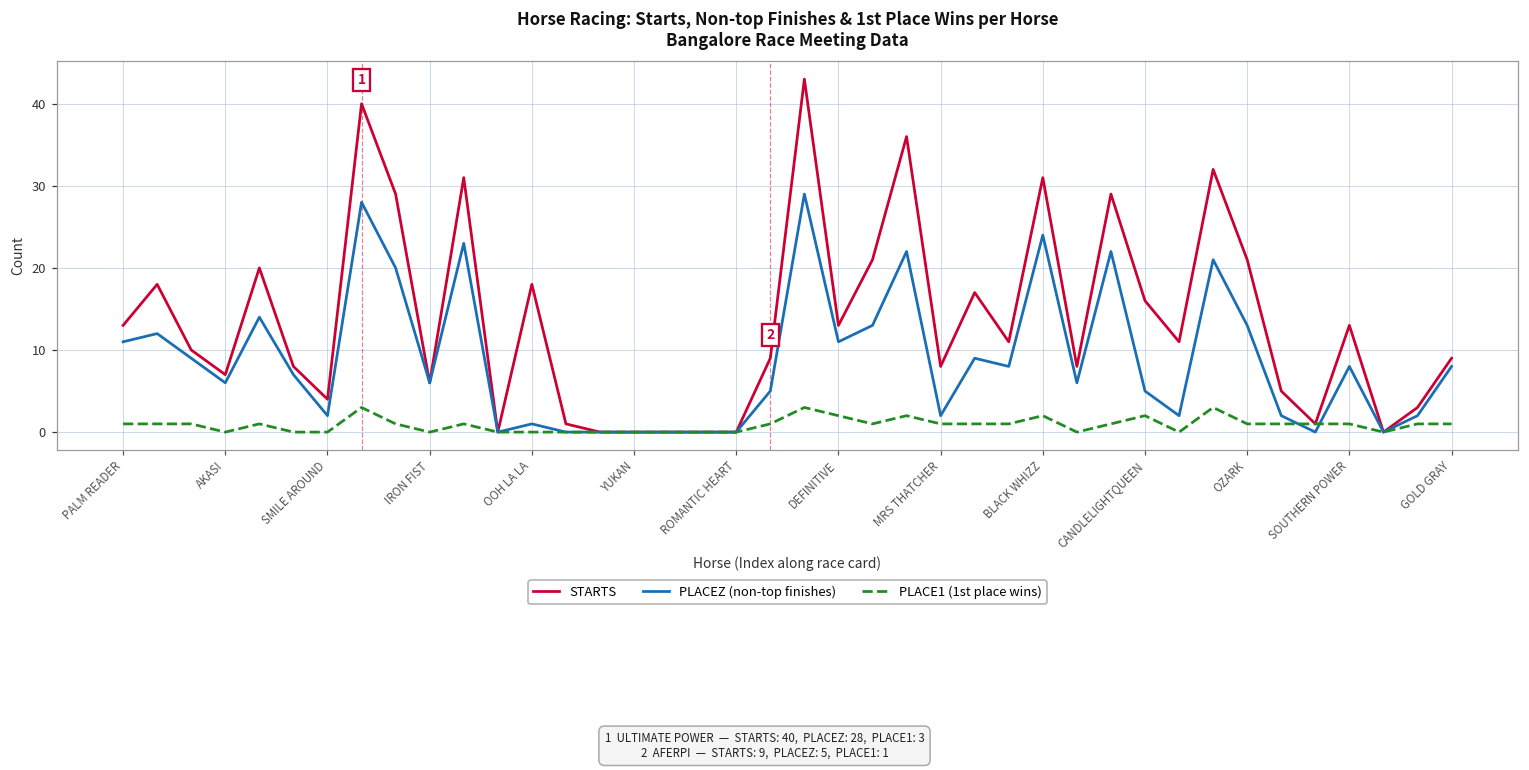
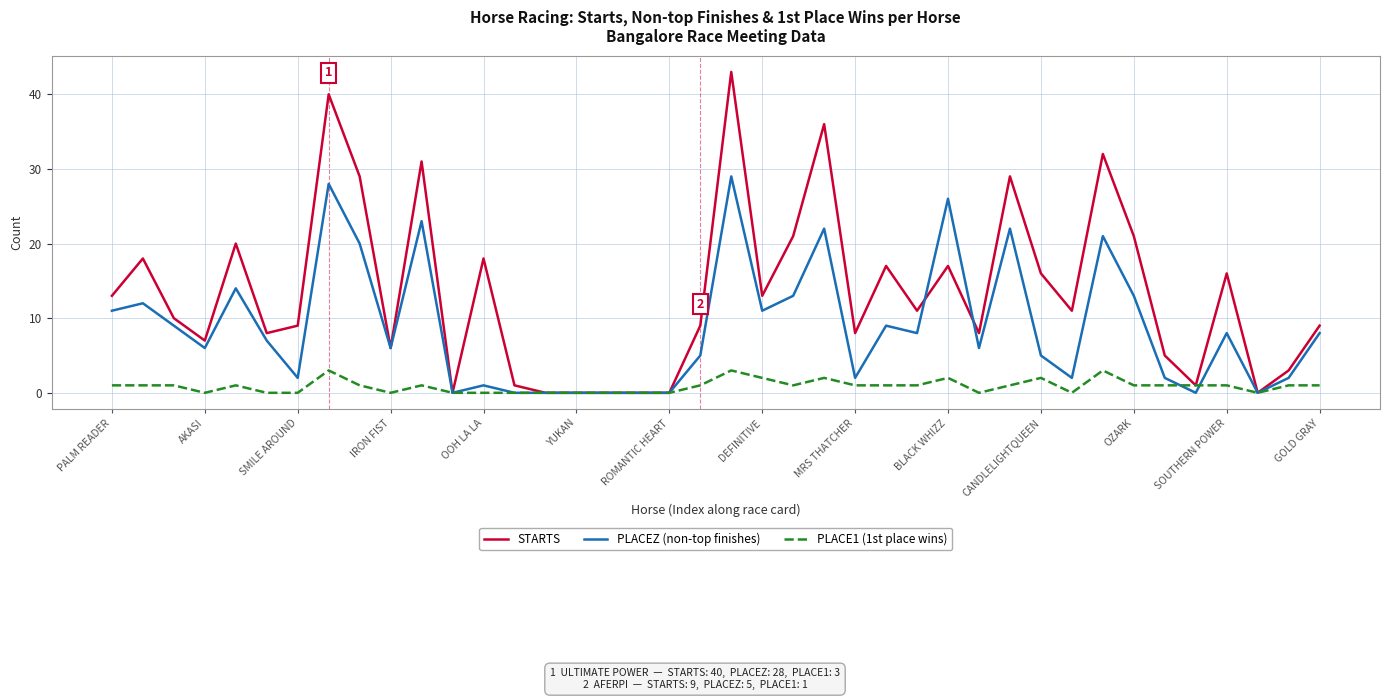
STARTS, SMILE AROUND: 4 -> 9
STARTS, BLACK WHIZZ: 31 -> 17
PLACEZ (non-top finishes), BLACK WHIZZ: 24 -> 26
STARTS, SOUTHERN POWER: 13 -> 16
